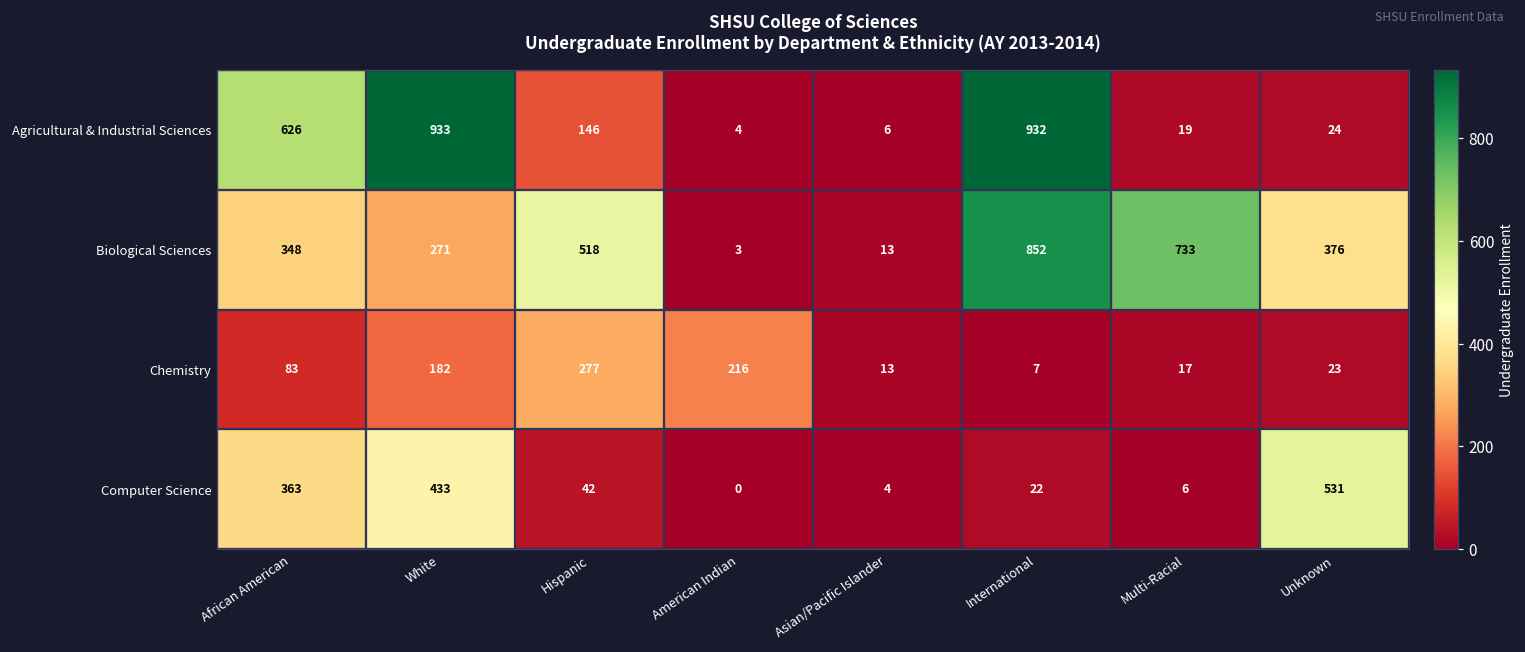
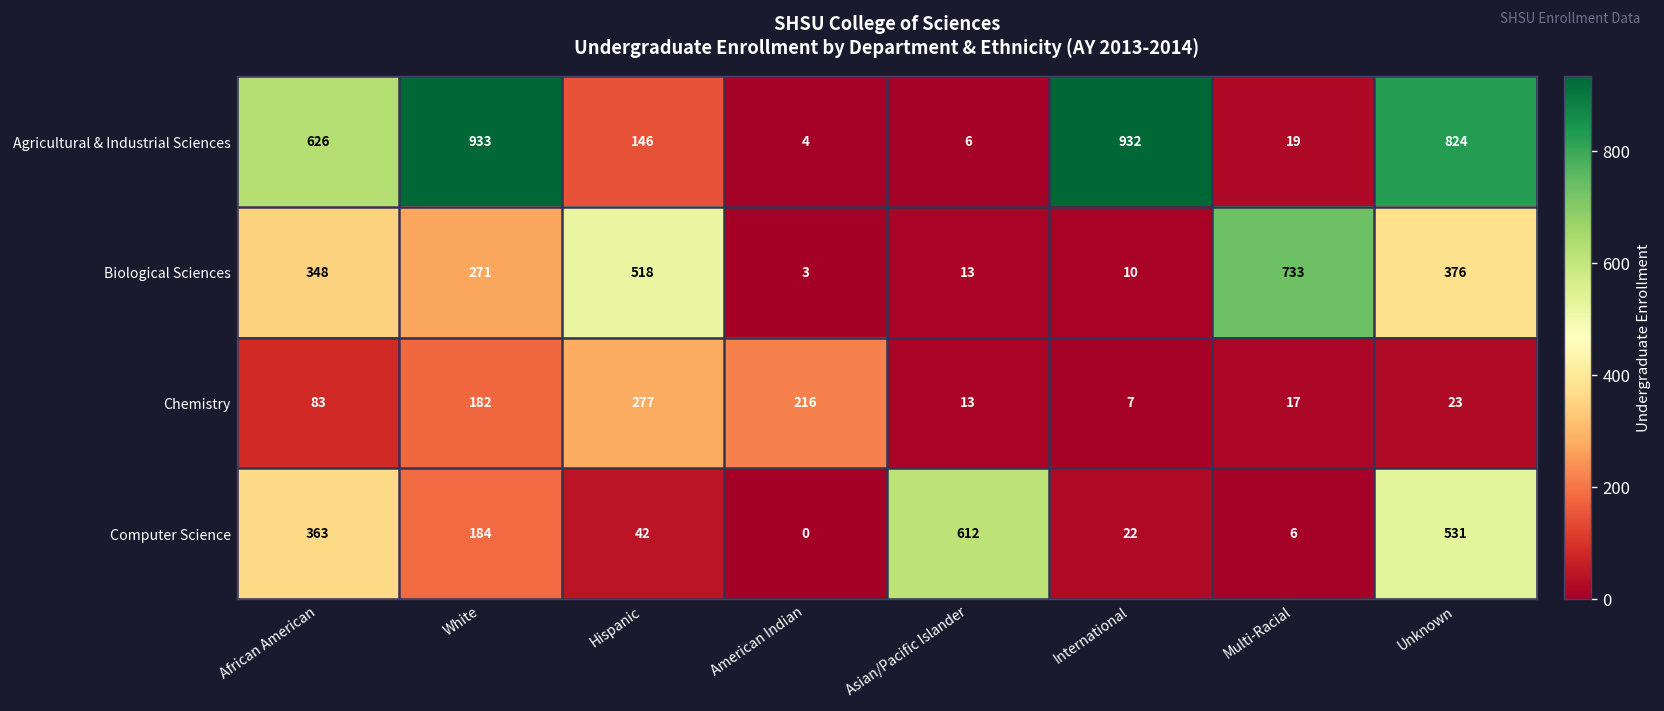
Agricultural & Industrial Sciences, Unknown: 24 -> 824
Biological Sciences, International: 852 -> 10
Computer Science, White: 433 -> 184
Computer Science, Asian/Pacific Islander: 4 -> 612
